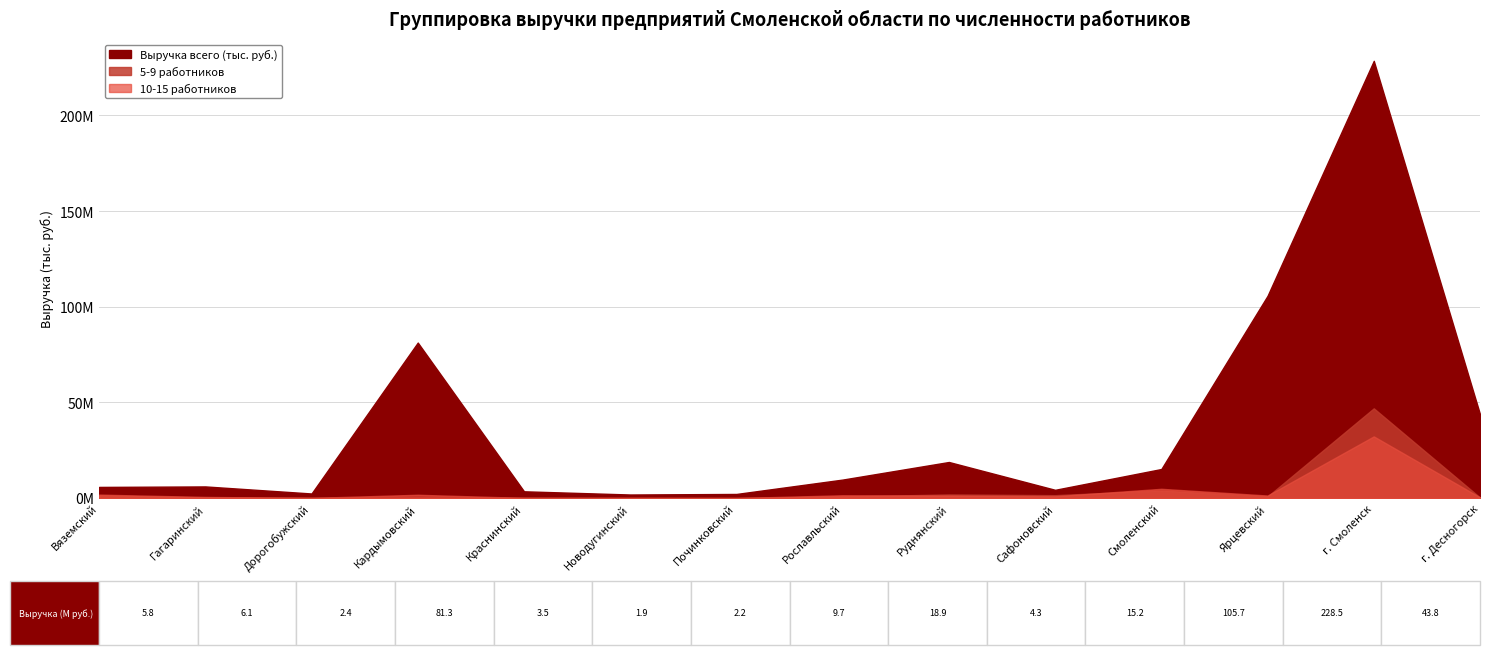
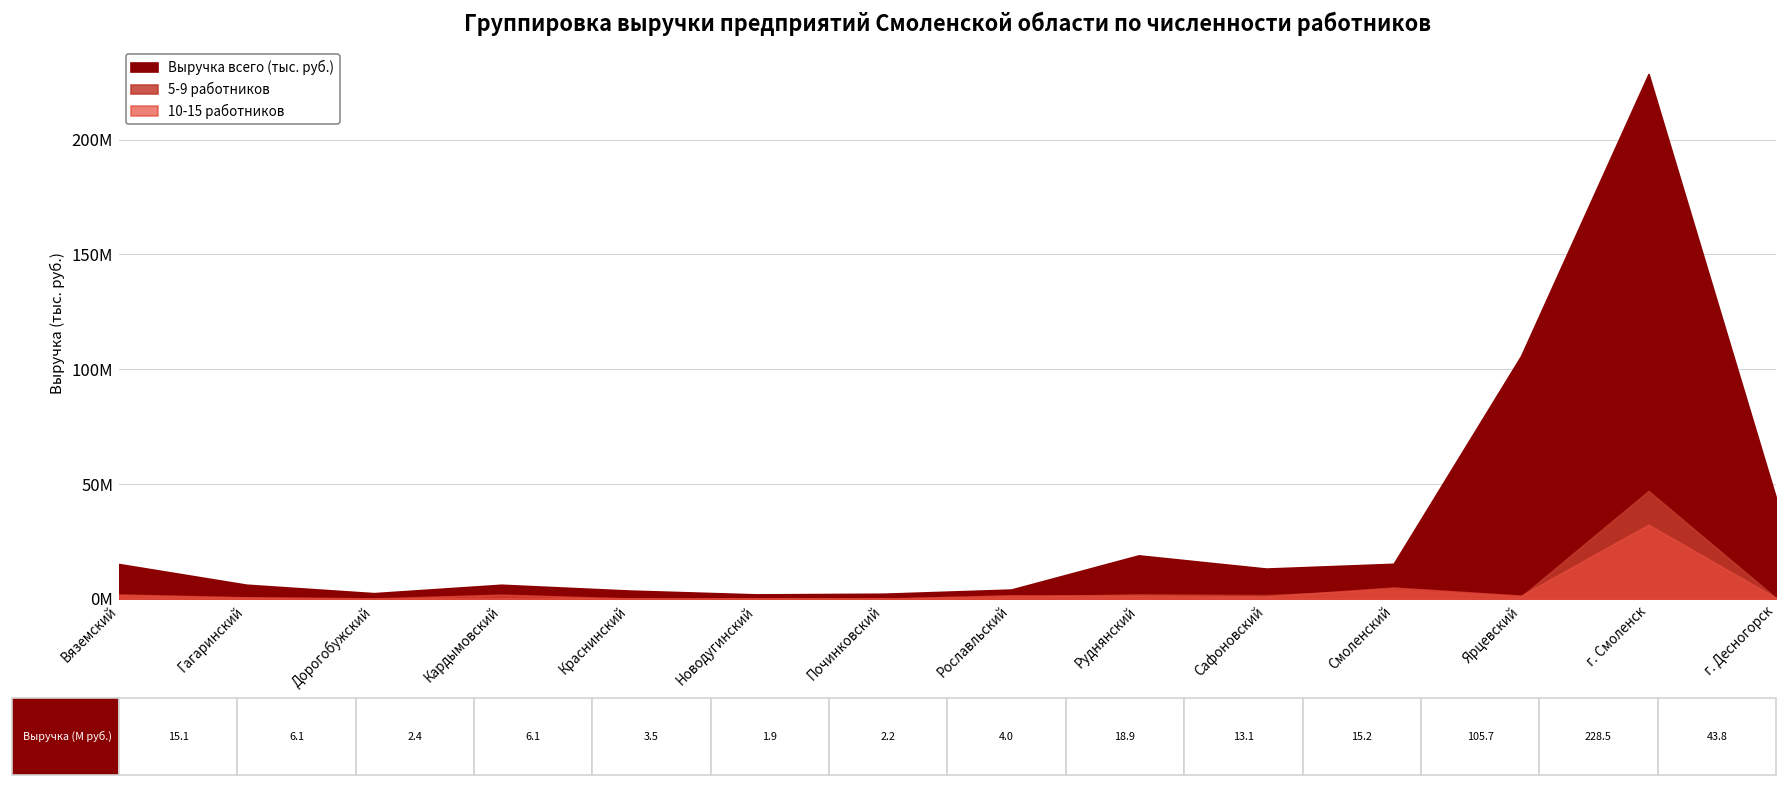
Выручка всего (тыс. руб.), Вяземский: 5.8 -> 15.1
Выручка всего (тыс. руб.), Кардымовский: 81.3 -> 6.1
Выручка всего (тыс. руб.), Рославльский: 9.7 -> 4.0
Выручка всего (тыс. руб.), Сафоновский: 4.3 -> 13.1
